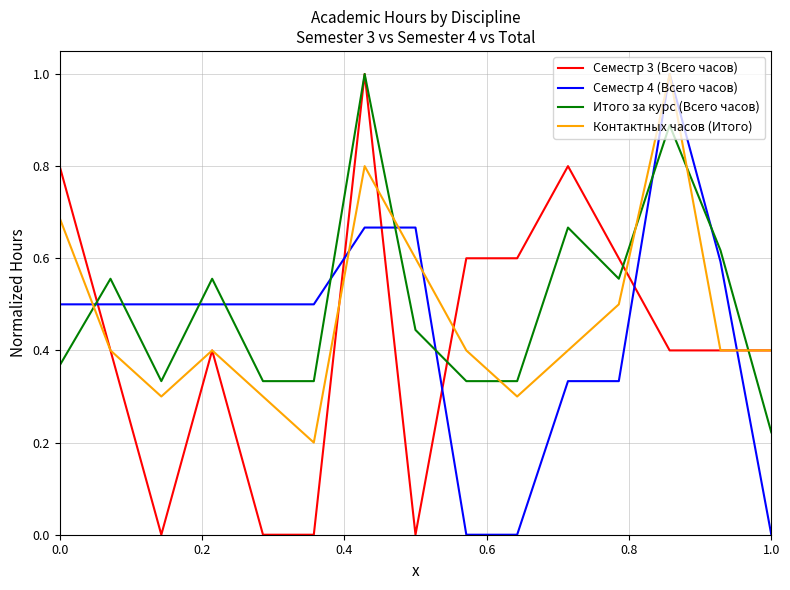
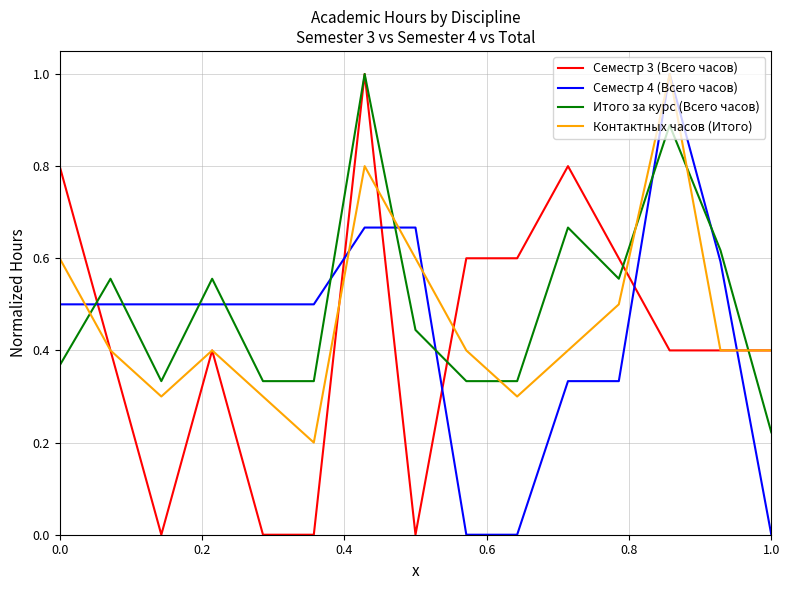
Контактных часов (Итого), 0.0: 0.69 -> 0.60
